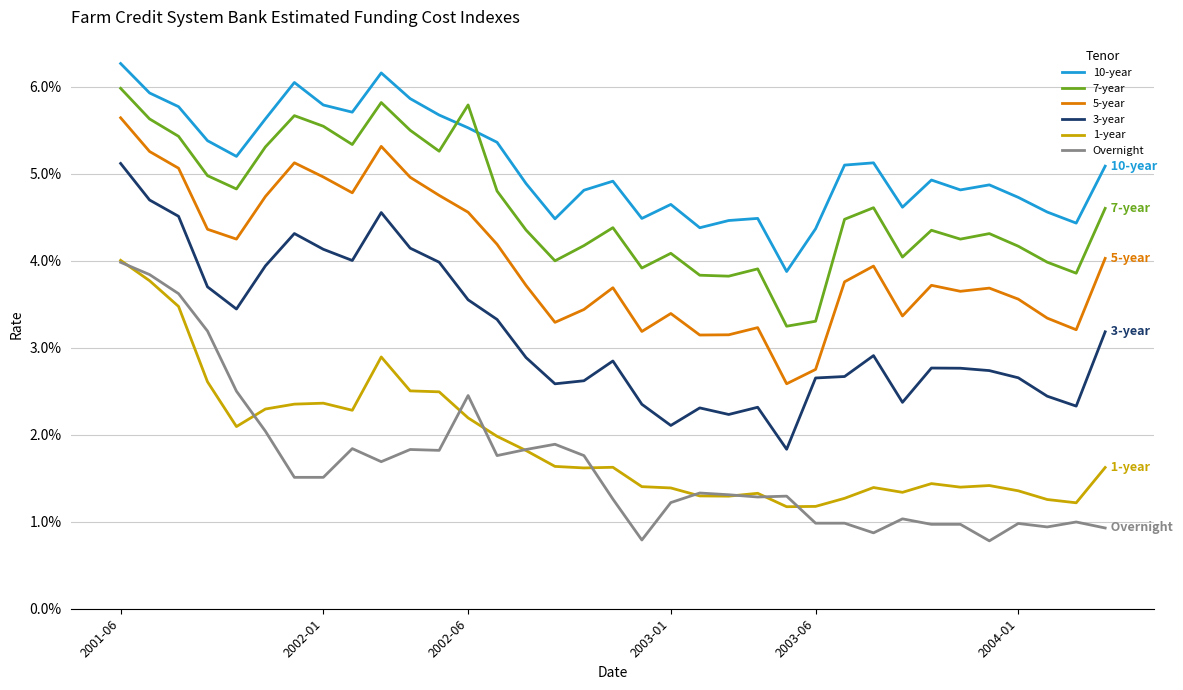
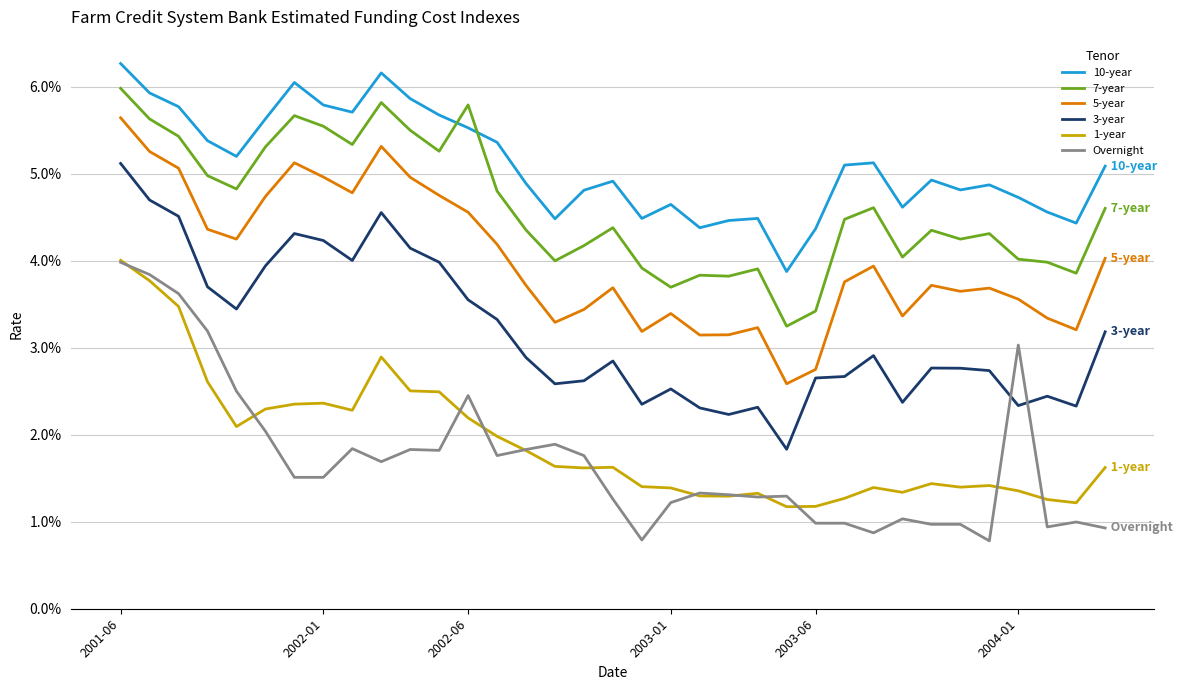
3-year, 2002-01: 4.1% -> 4.2%
7-year, 2003-01: 4.1% -> 3.7%
3-year, 2003-01: 2.1% -> 2.5%
7-year, 2003-06: 3.3% -> 3.4%
7-year, 2004-01: 4.2% -> 4.0%
3-year, 2004-01: 2.7% -> 2.3%
Overnight, 2004-01: 1.0% -> 3.0%
